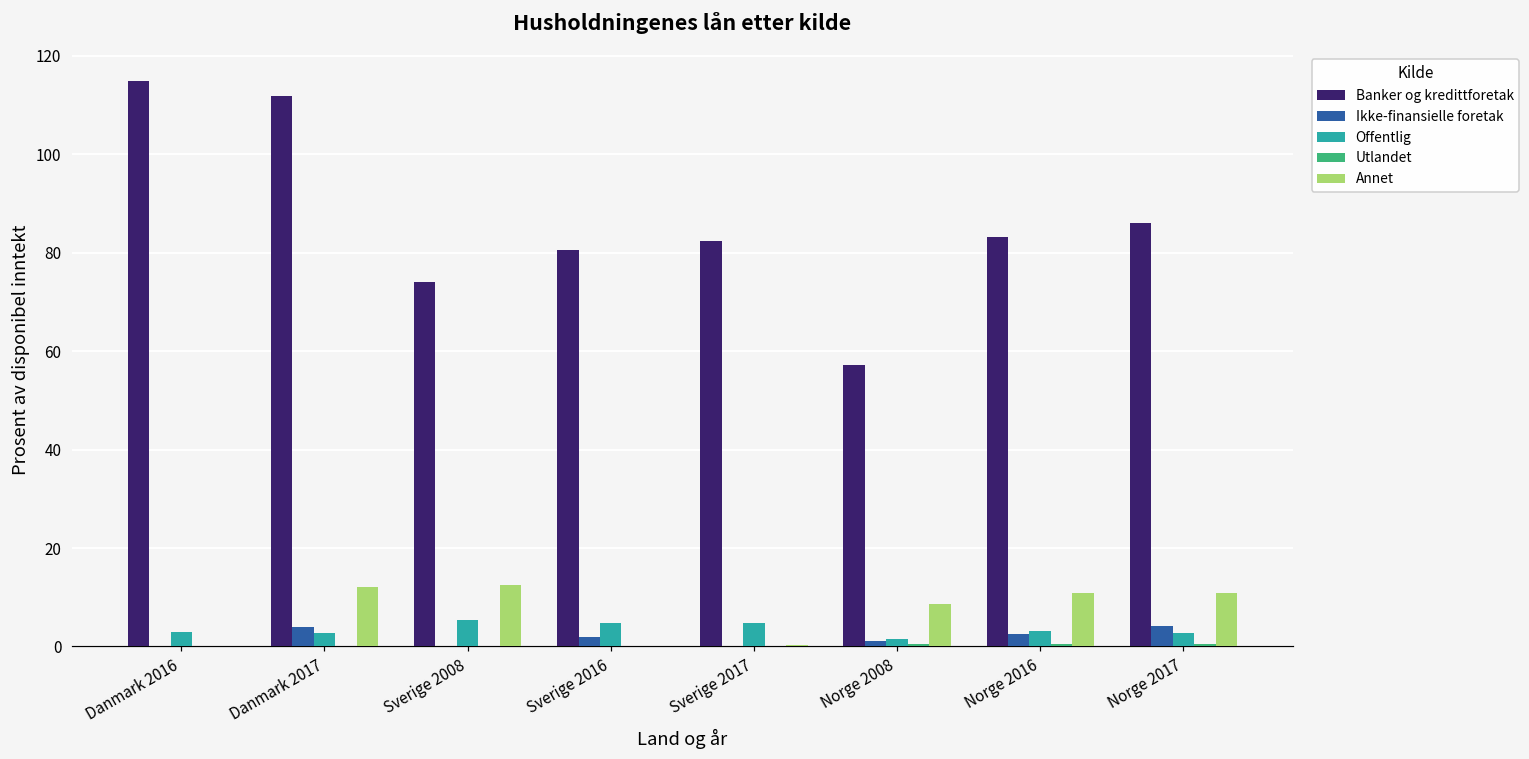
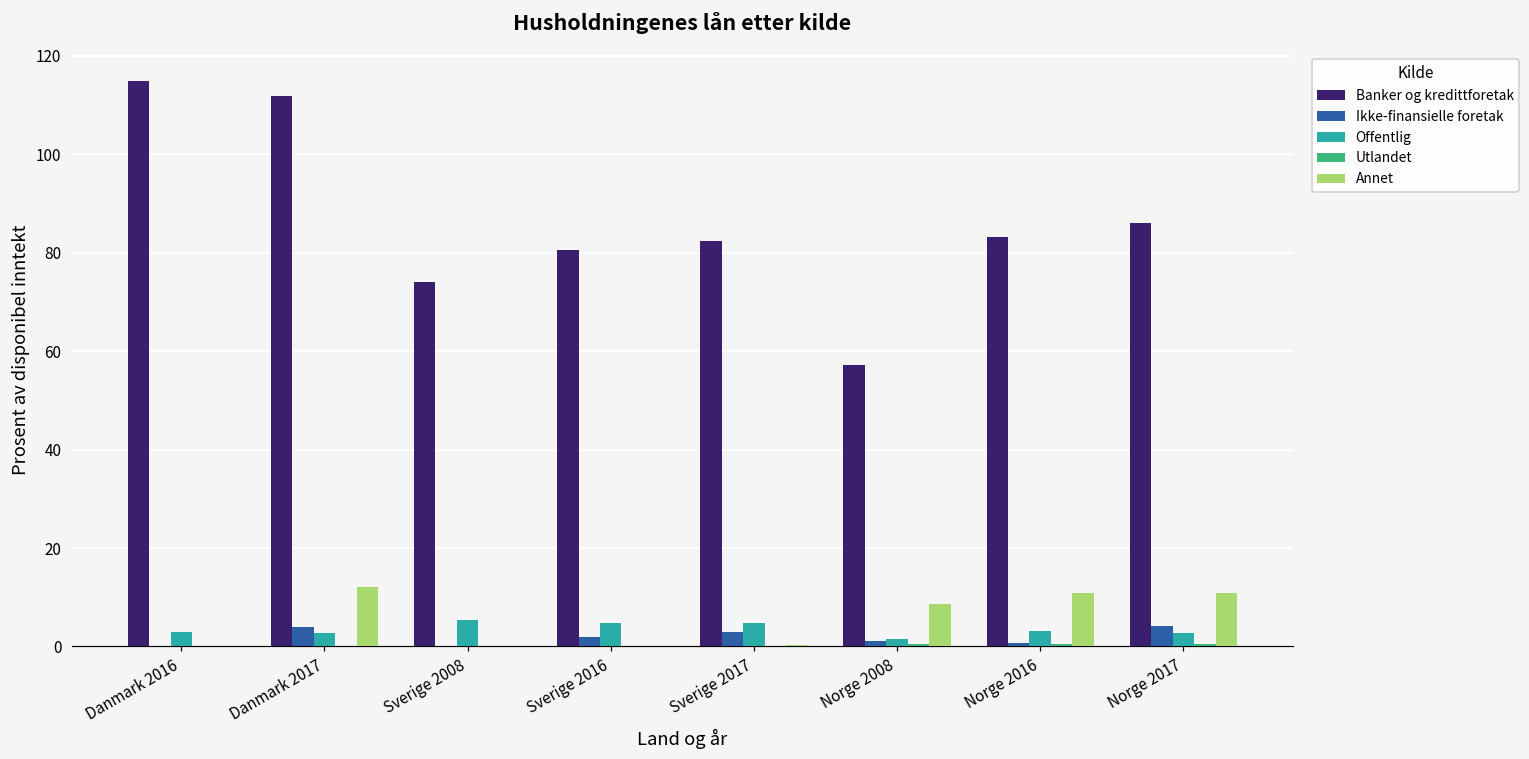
Annet, Sverige 2008: 12 -> 0
Ikke-finansielle foretak, Sverige 2017: 0 -> 3
Ikke-finansielle foretak, Norge 2016: 3 -> 1
